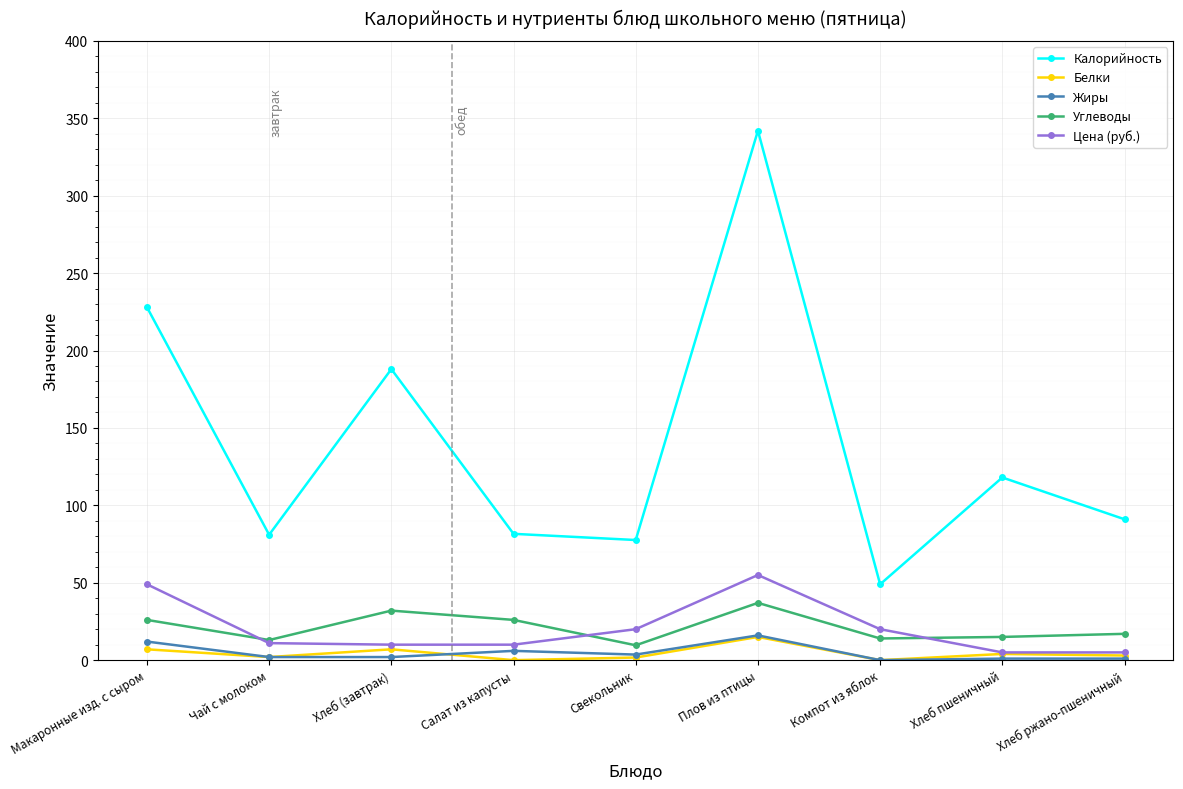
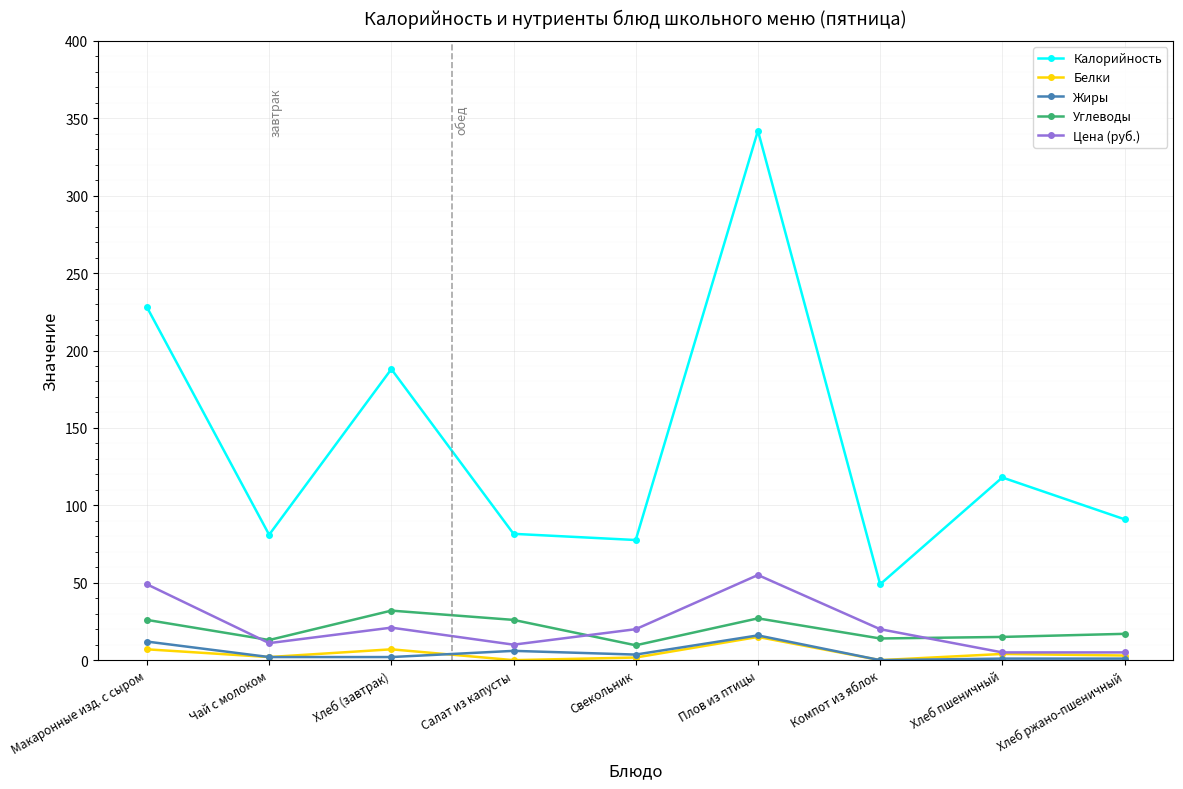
Цена (руб.), Хлеб (завтрак): 10 -> 21
Углеводы, Плов из птицы: 37 -> 27
